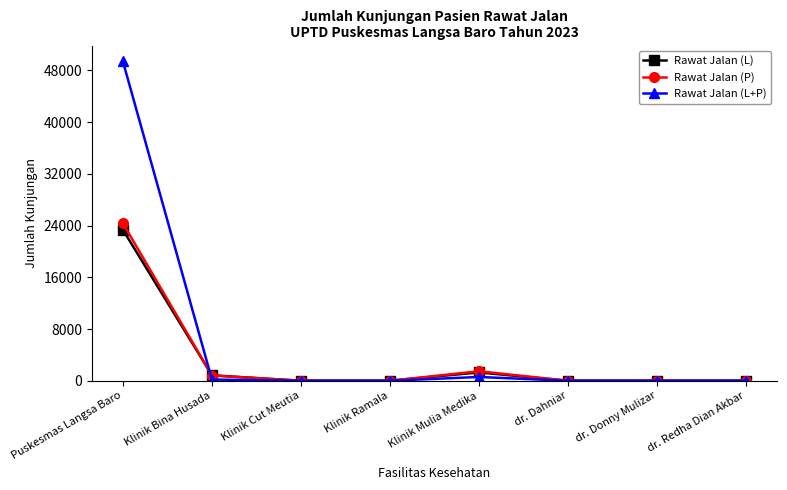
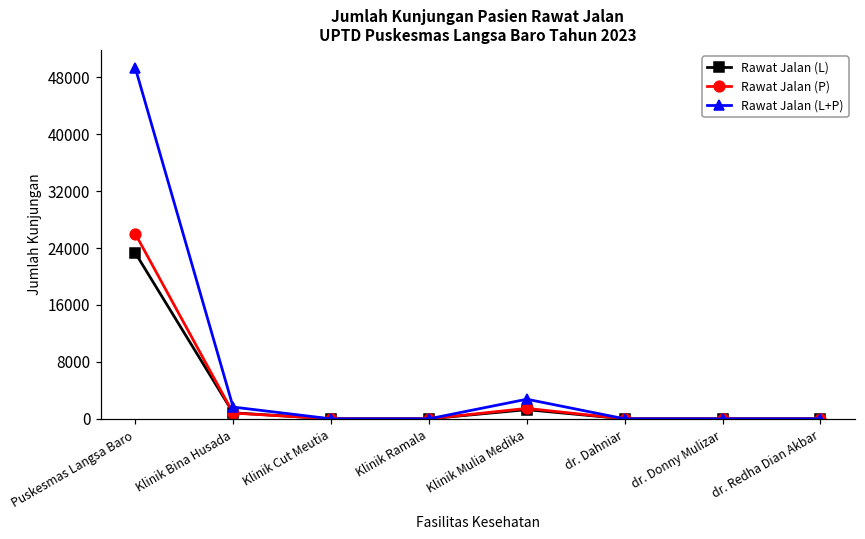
Rawat Jalan (P), Puskesmas Langsa Baro: 24000 -> 26000
Rawat Jalan (L+P), Klinik Bina Husada: 0 -> 2000
Rawat Jalan (L+P), Klinik Mulia Medika: 1000 -> 3000
